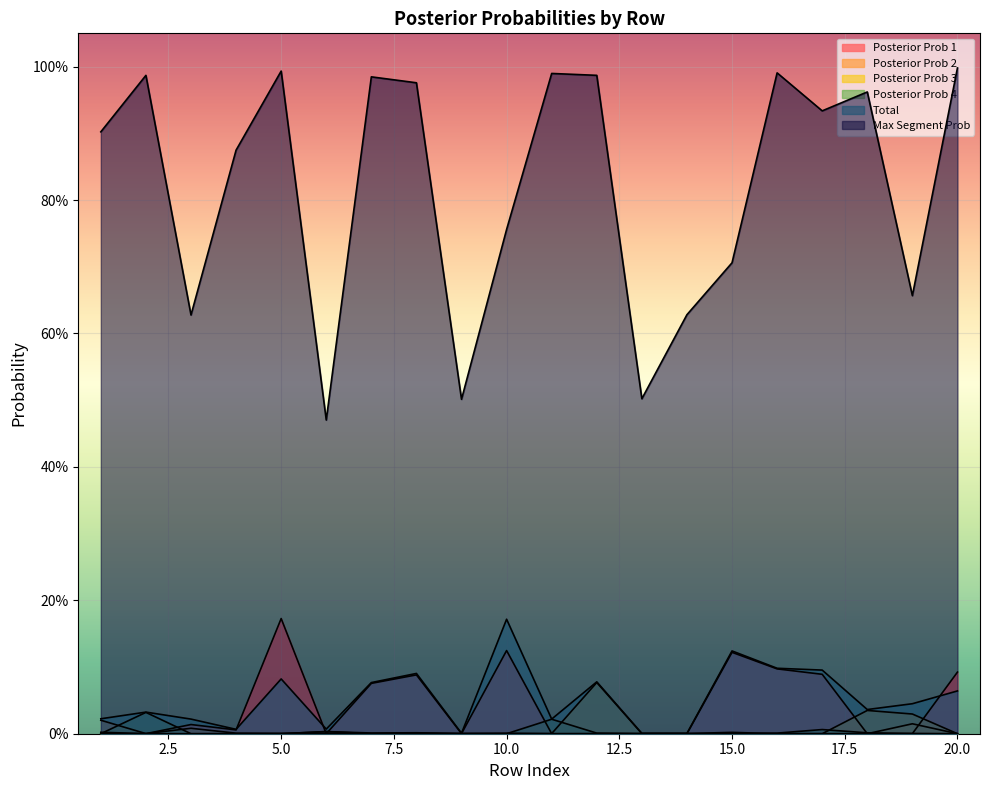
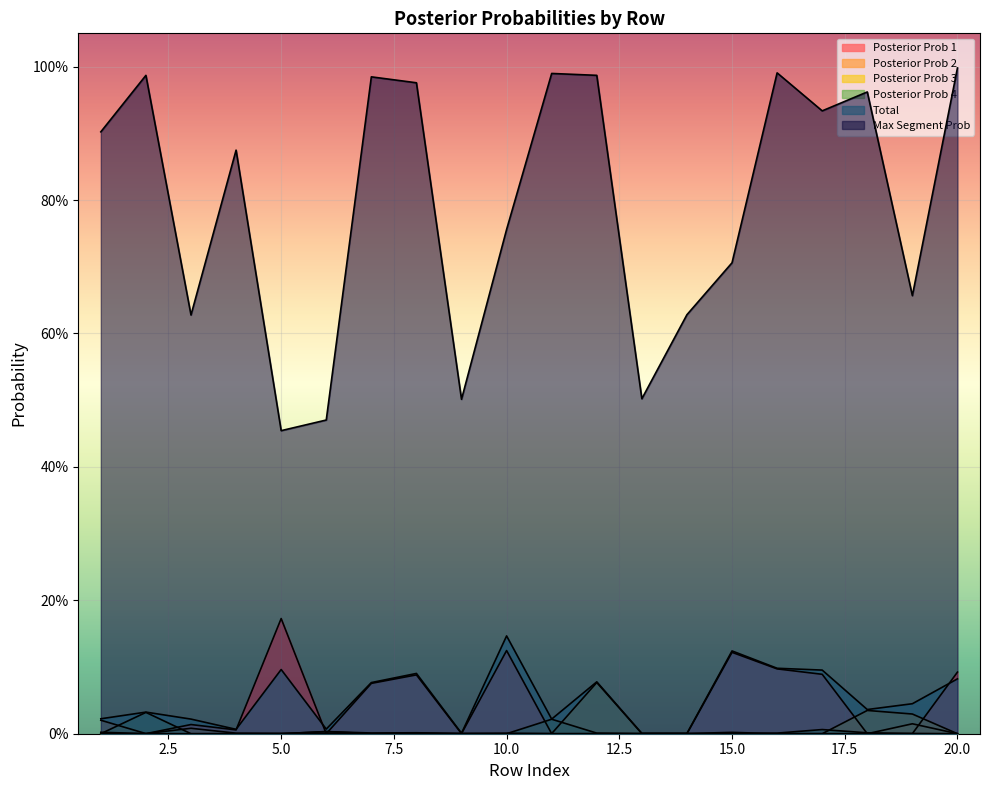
Total, 5.0: 8% -> 10%
Max Segment Prob, 5.0: 99% -> 45%
Total, 10.0: 17% -> 15%
Total, 20.0: 6% -> 8%
